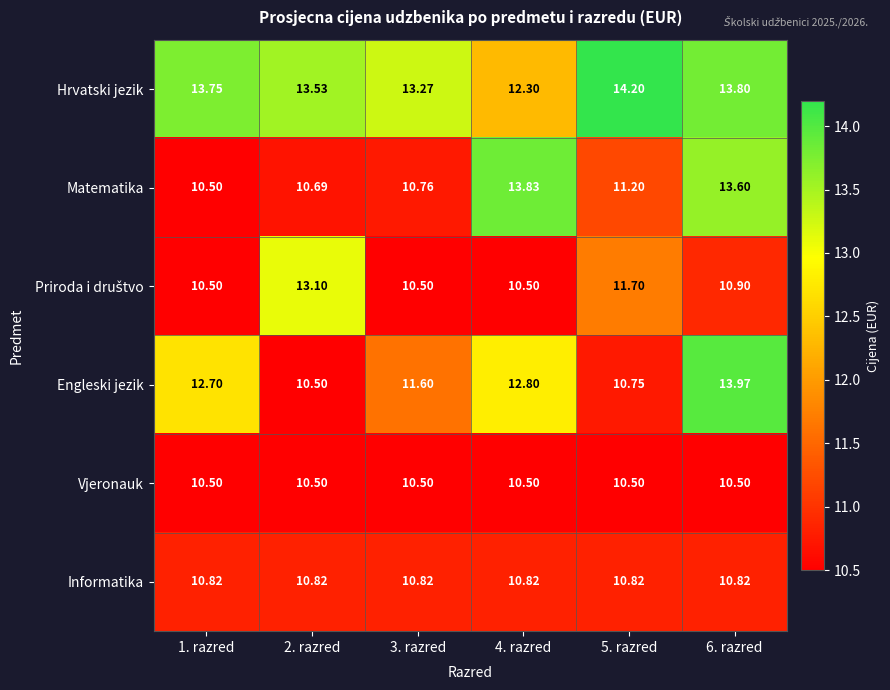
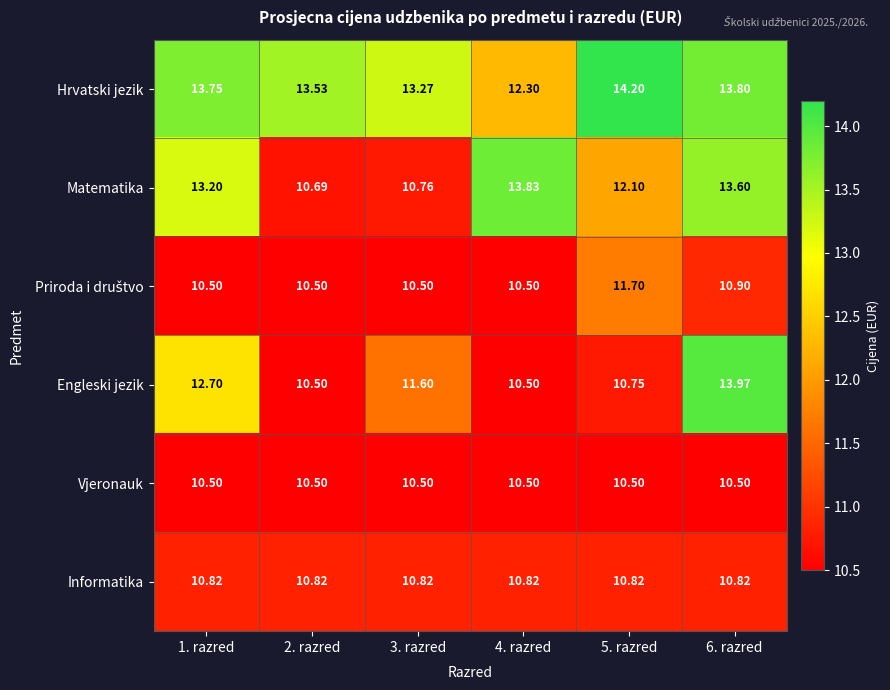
Matematika, 1. razred: 10.50 -> 13.20
Matematika, 5. razred: 11.20 -> 12.10
Priroda i društvo, 2. razred: 13.10 -> 10.50
Engleski jezik, 4. razred: 12.80 -> 10.50
